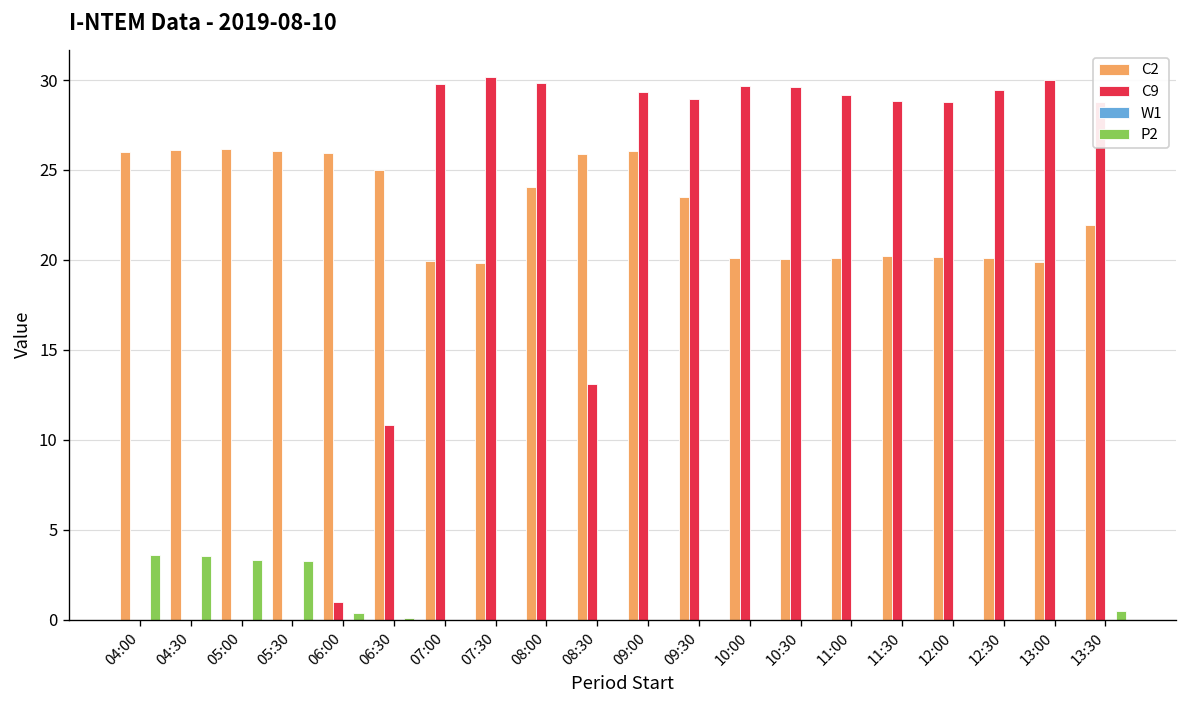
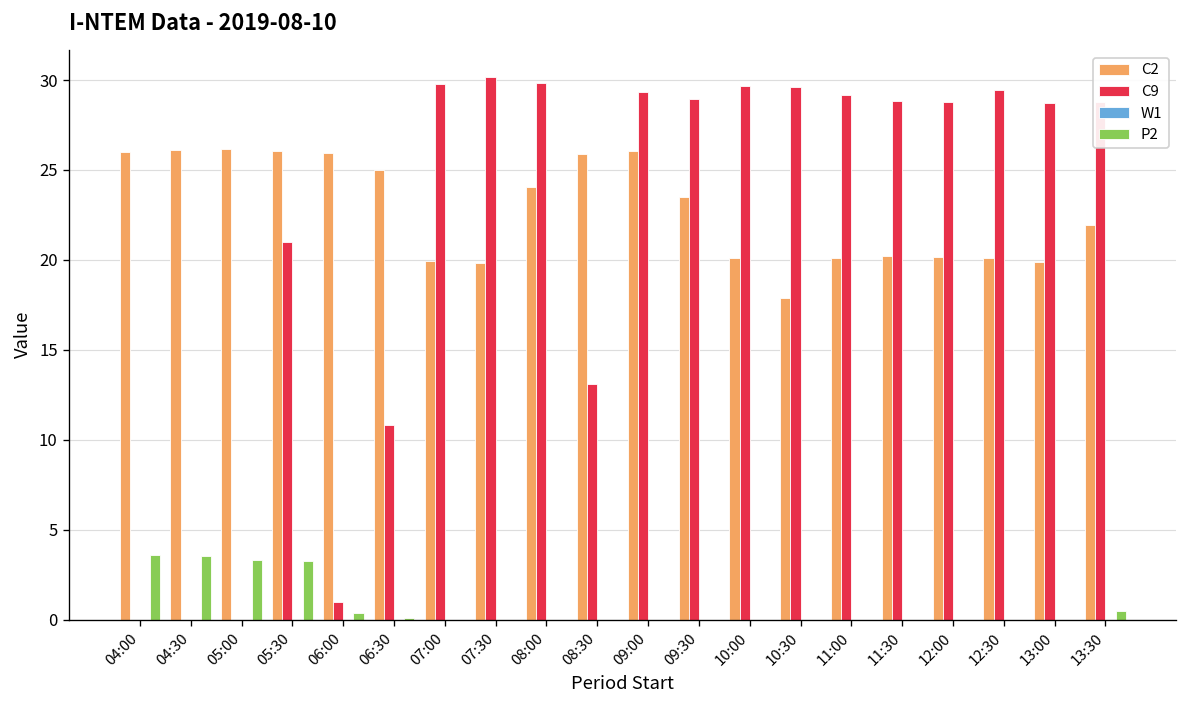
C9, 05:30: 0 -> 21
C2, 10:30: 20.1 -> 17.9
C9, 13:00: 30.0 -> 28.7
